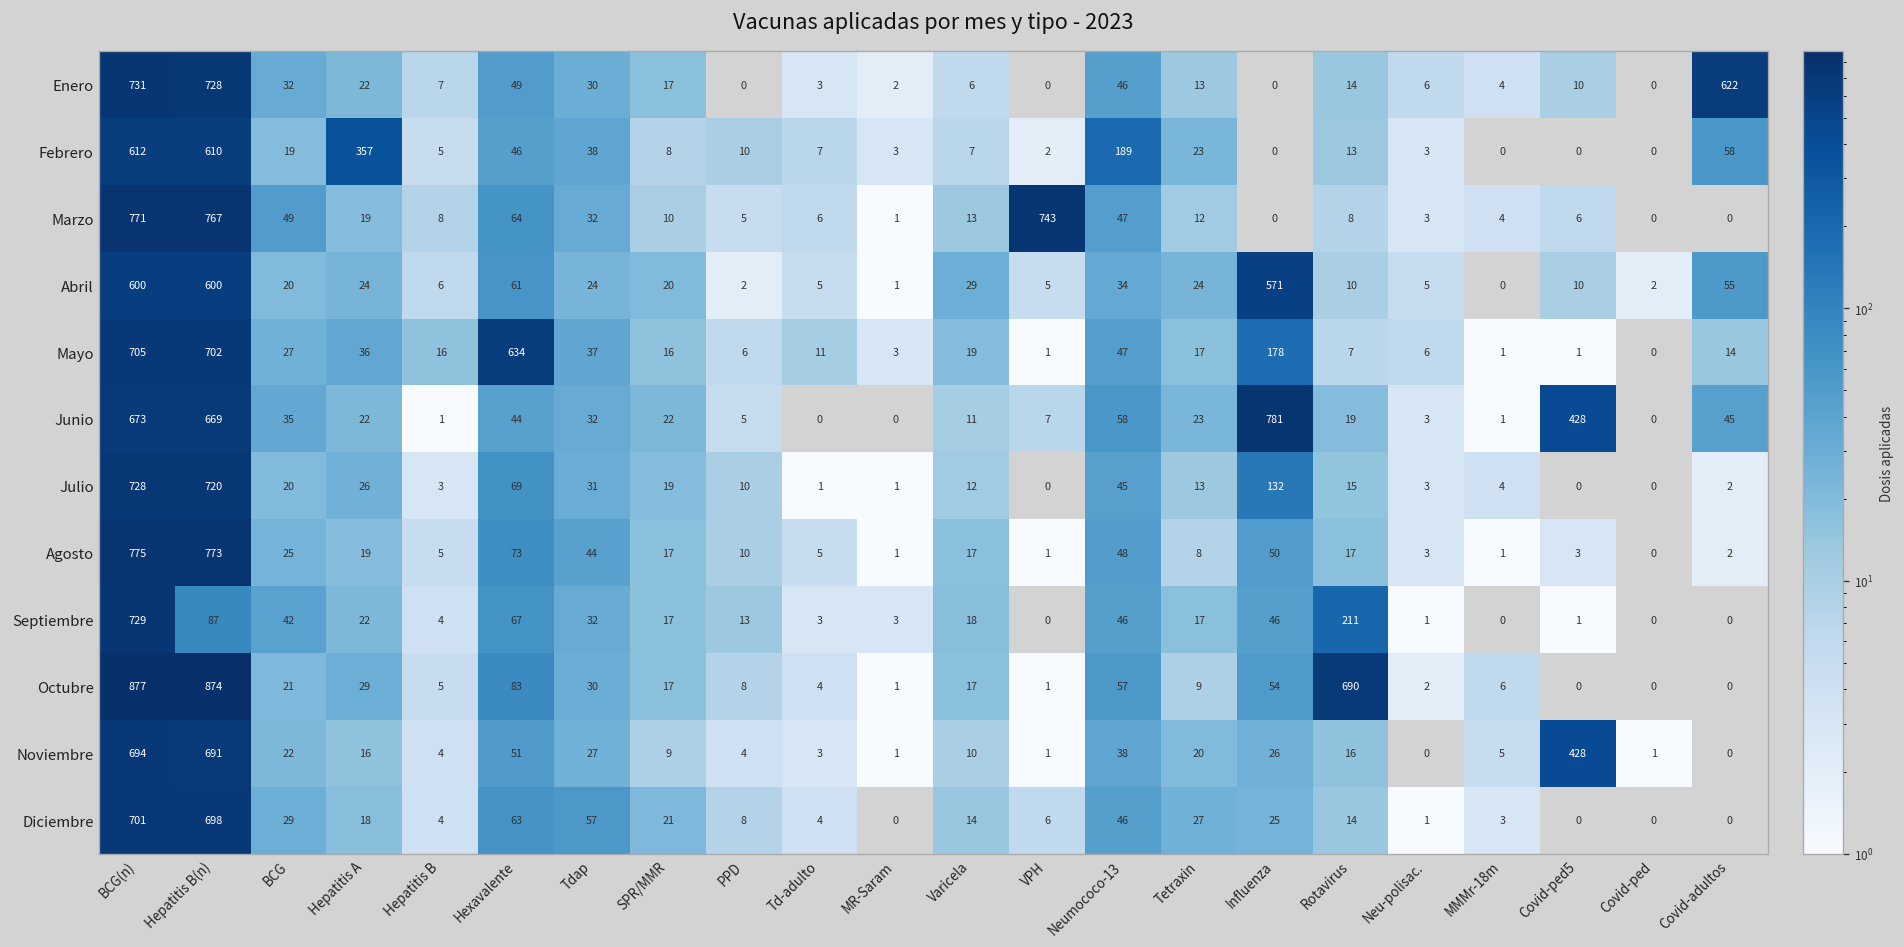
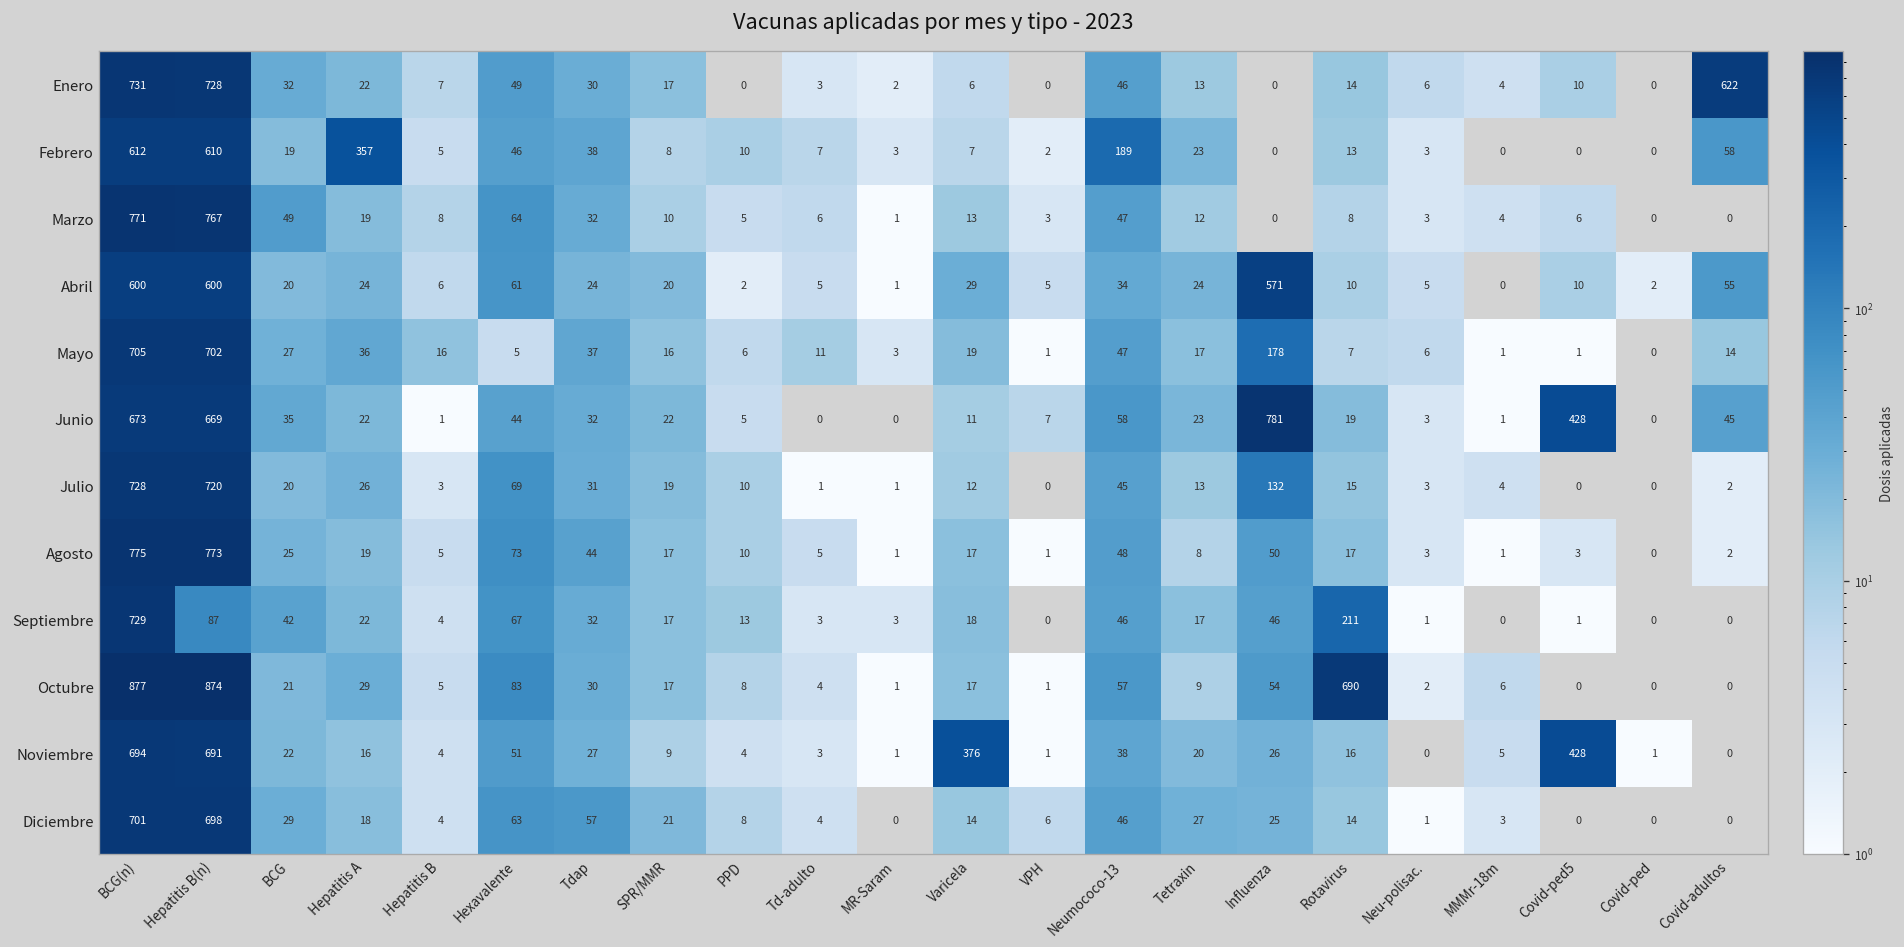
Marzo, VPH: 743 -> 3
Mayo, Hexavalente: 634 -> 5
Noviembre, Varicela: 10 -> 376
